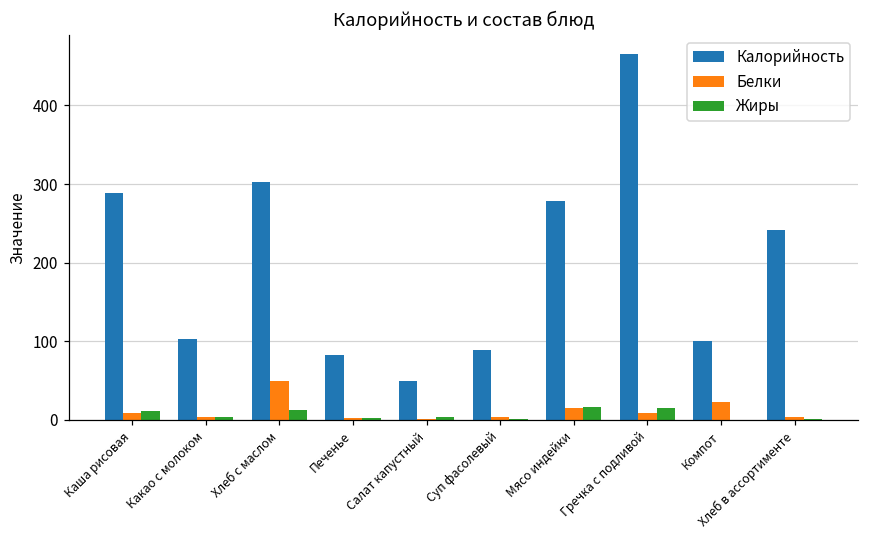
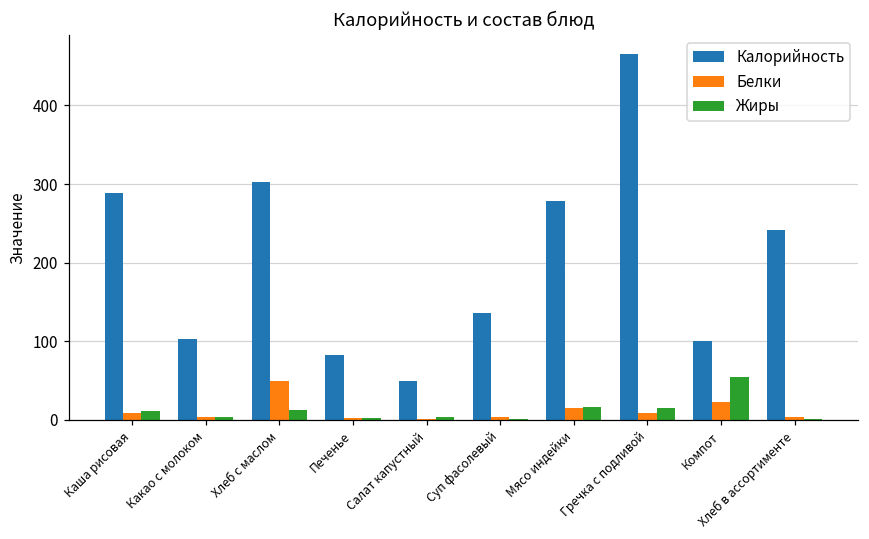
Калорийность, Суп фасолевый: 90 -> 140
Жиры, Компот: 0 -> 50
